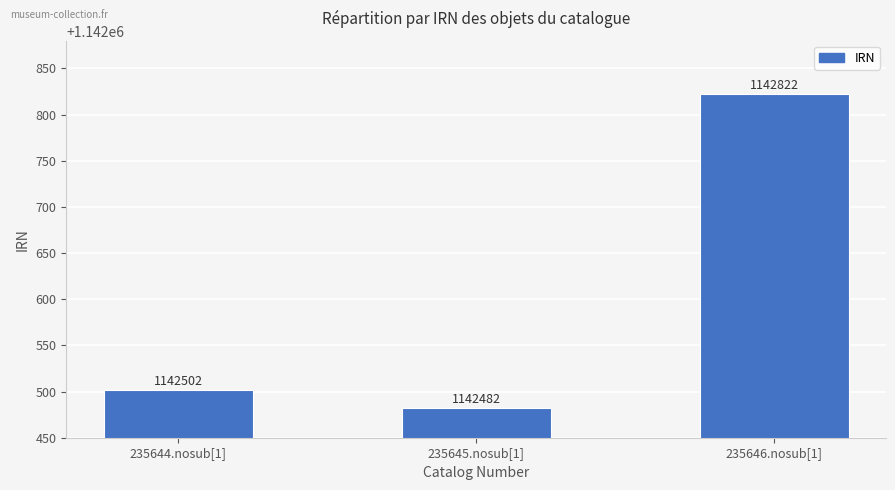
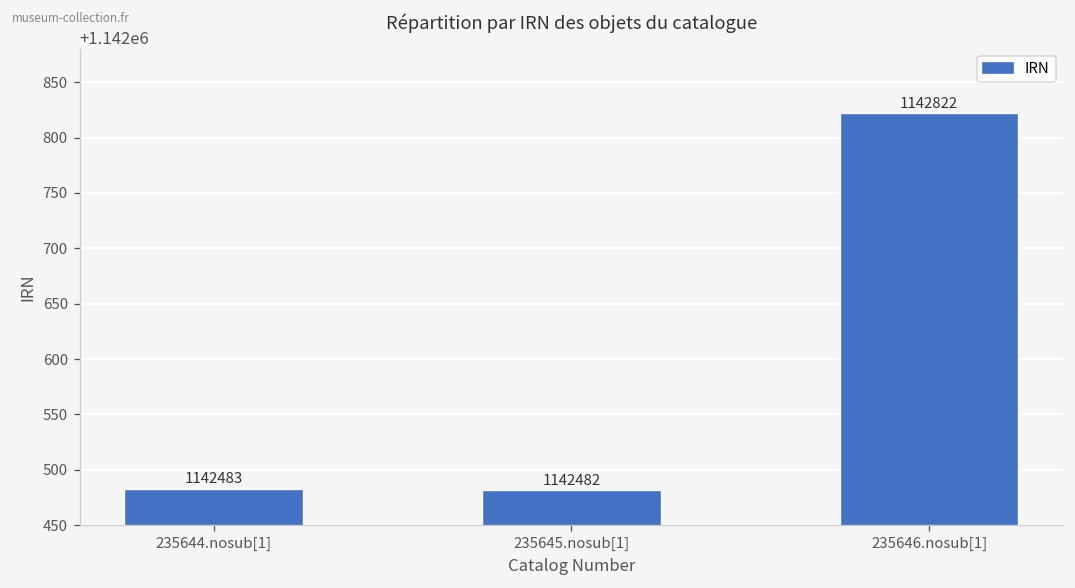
235644.nosub[1]: 1142502 -> 1142483
